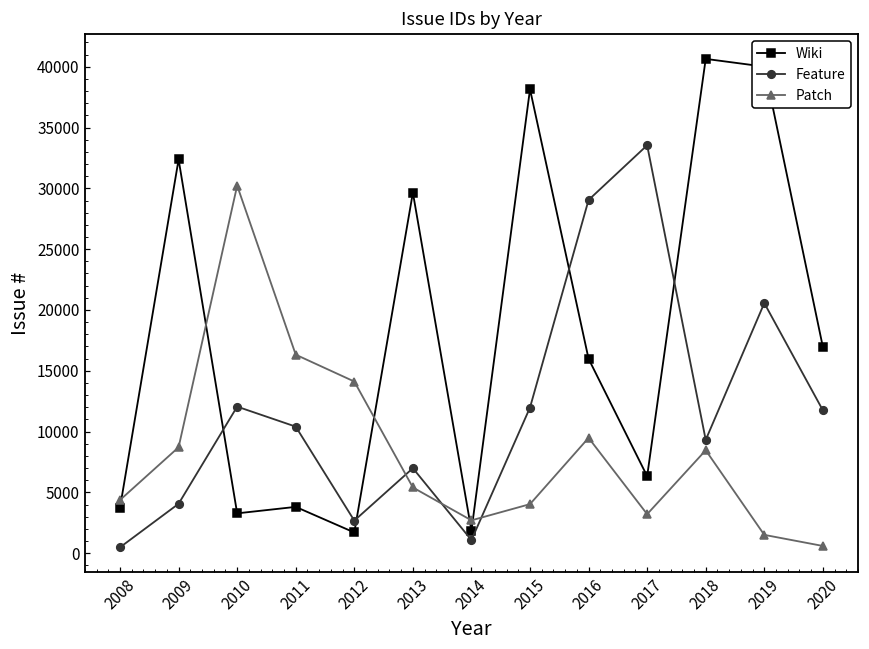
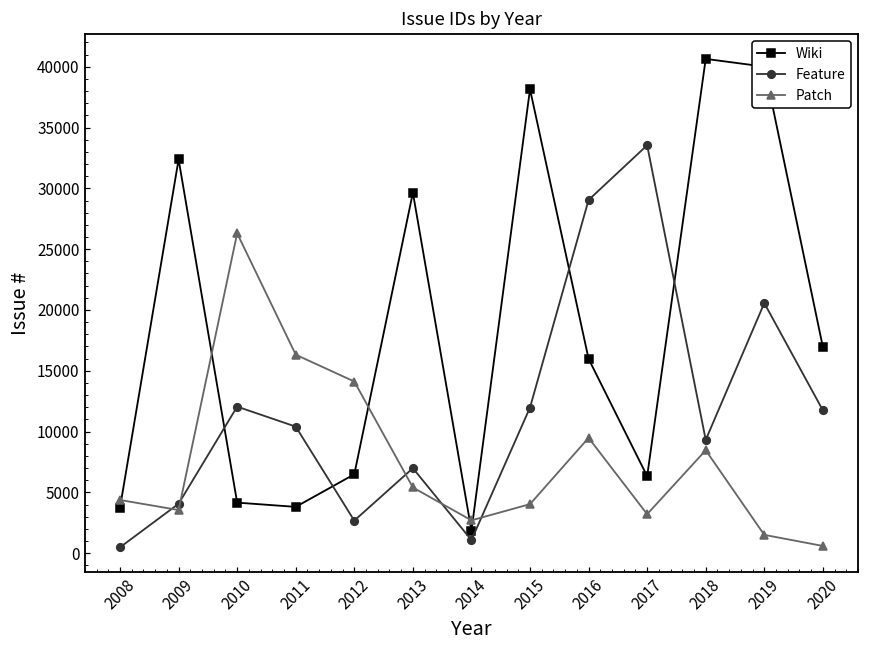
Patch, 2009: 8700 -> 3500
Wiki, 2010: 3300 -> 4200
Patch, 2010: 30200 -> 26300
Wiki, 2012: 1700 -> 6500
